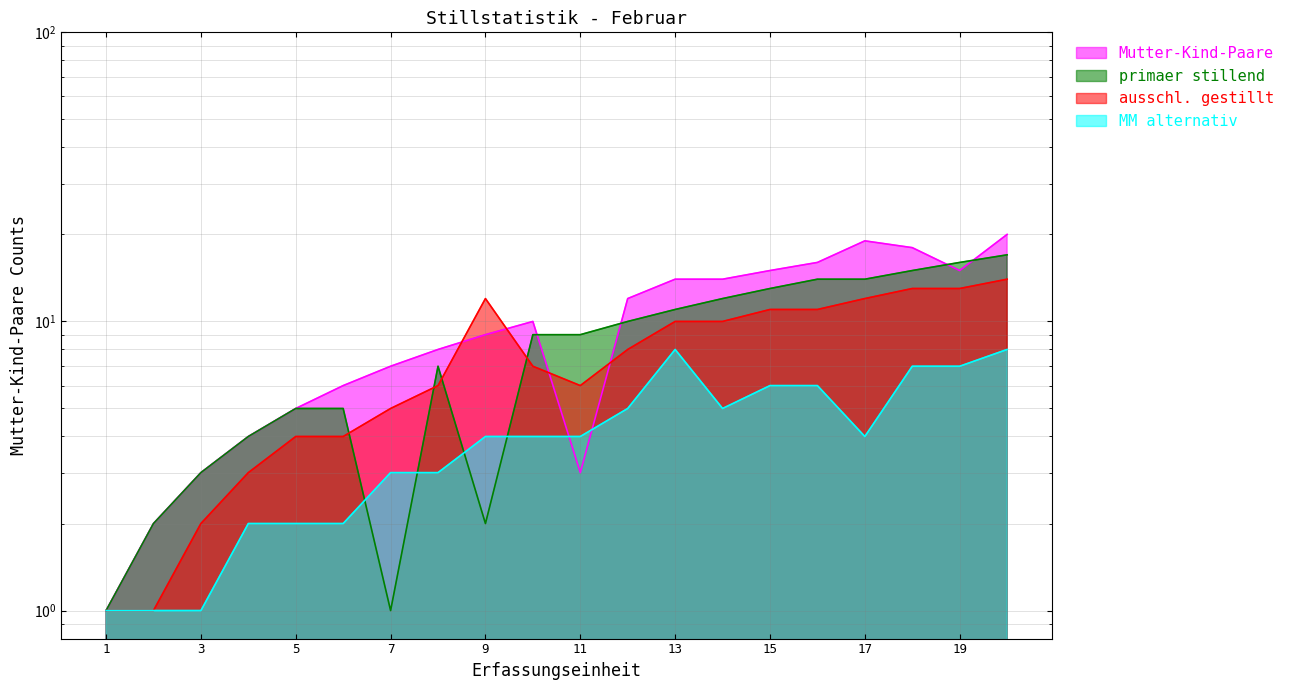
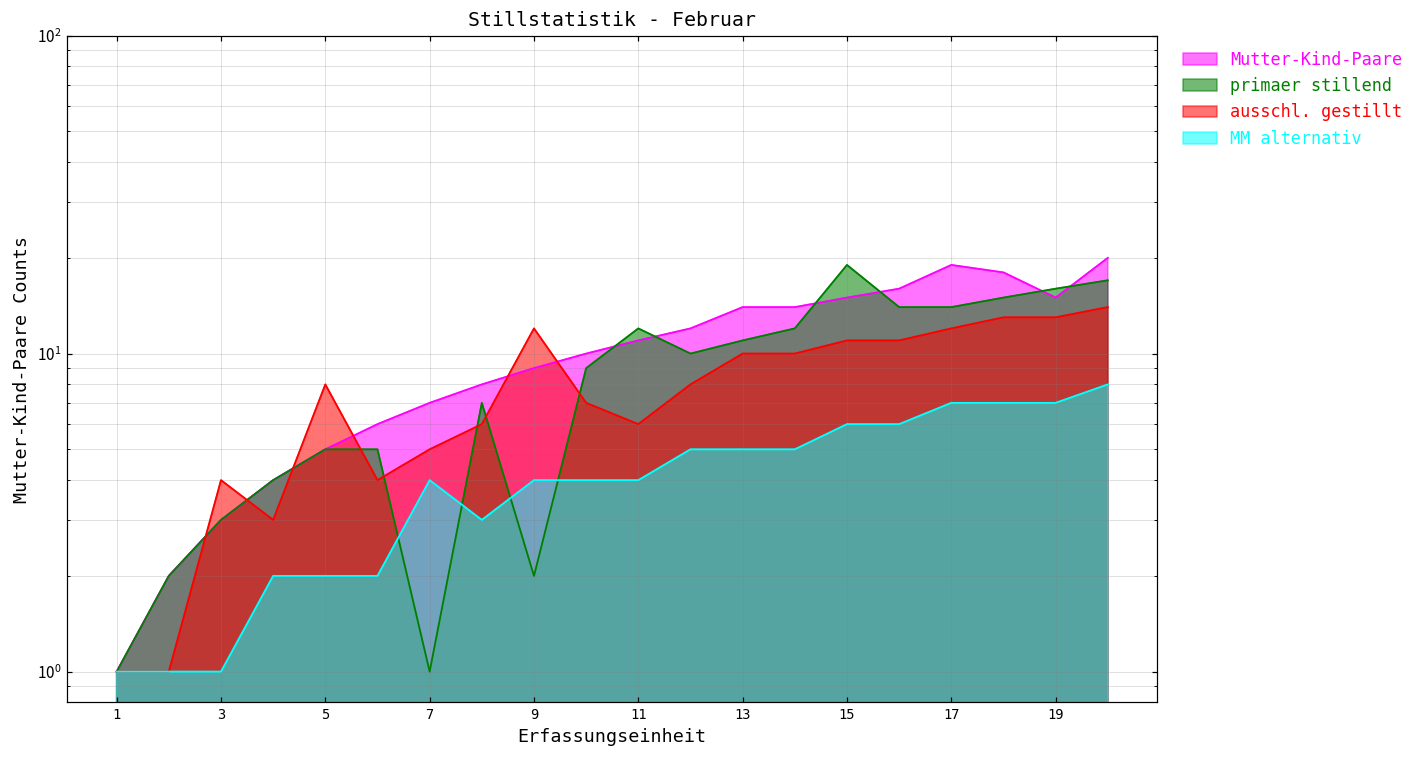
ausschl. gestillt, 3: 2 -> 4
ausschl. gestillt, 5: 4 -> 8
MM alternativ, 7: 3 -> 4
Mutter-Kind-Paare, 11: 3 -> 11
primaer stillend, 11: 9 -> 12
MM alternativ, 13: 8 -> 5
primaer stillend, 15: 13 -> 19
MM alternativ, 17: 4 -> 7
